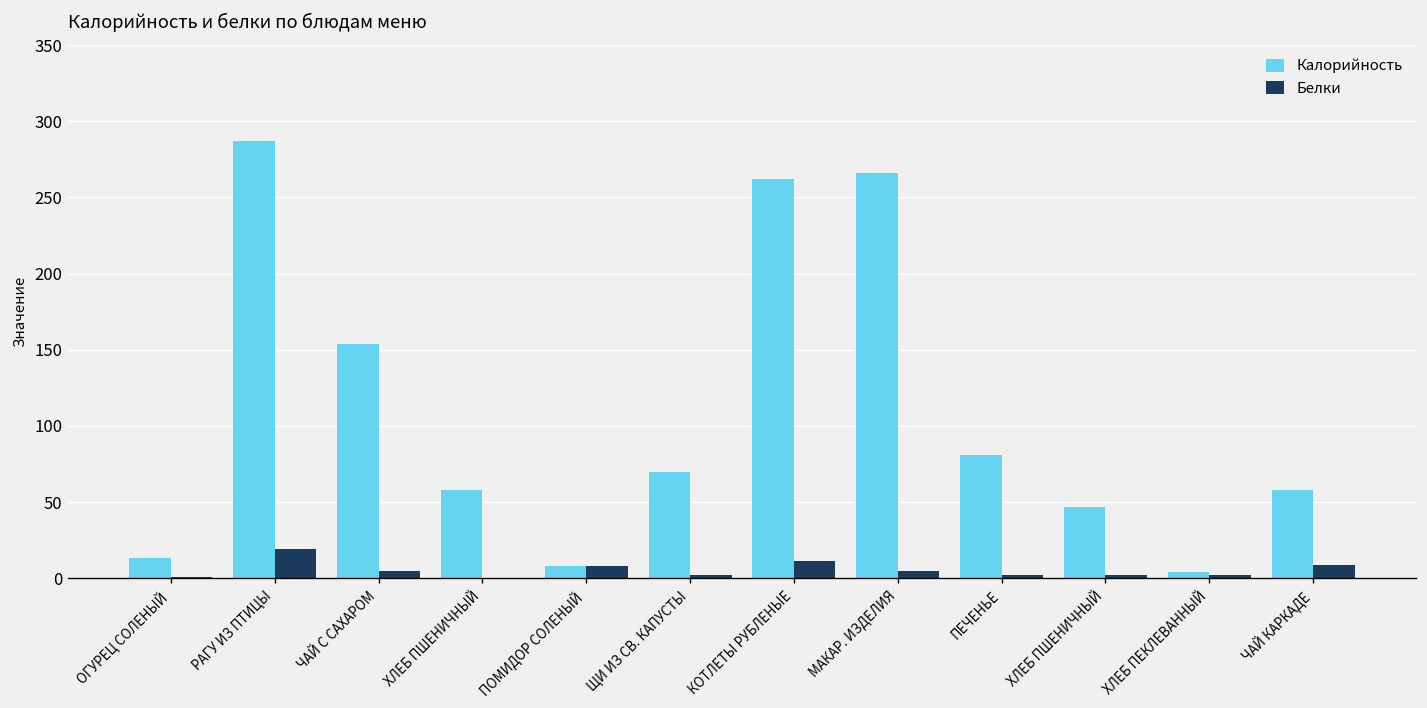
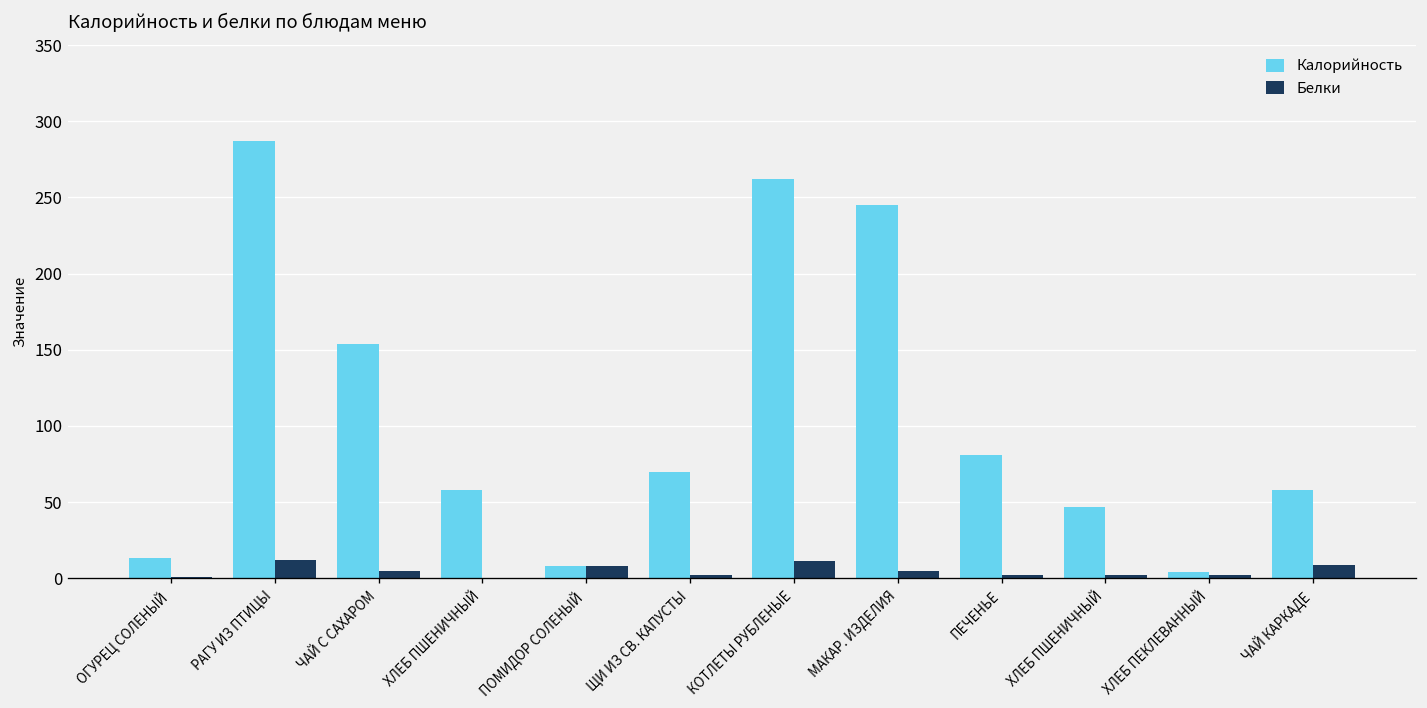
Белки, РАГУ ИЗ ПТИЦЫ: 19 -> 12
Калорийность, МАКАР. ИЗДЕЛИЯ: 266 -> 245
